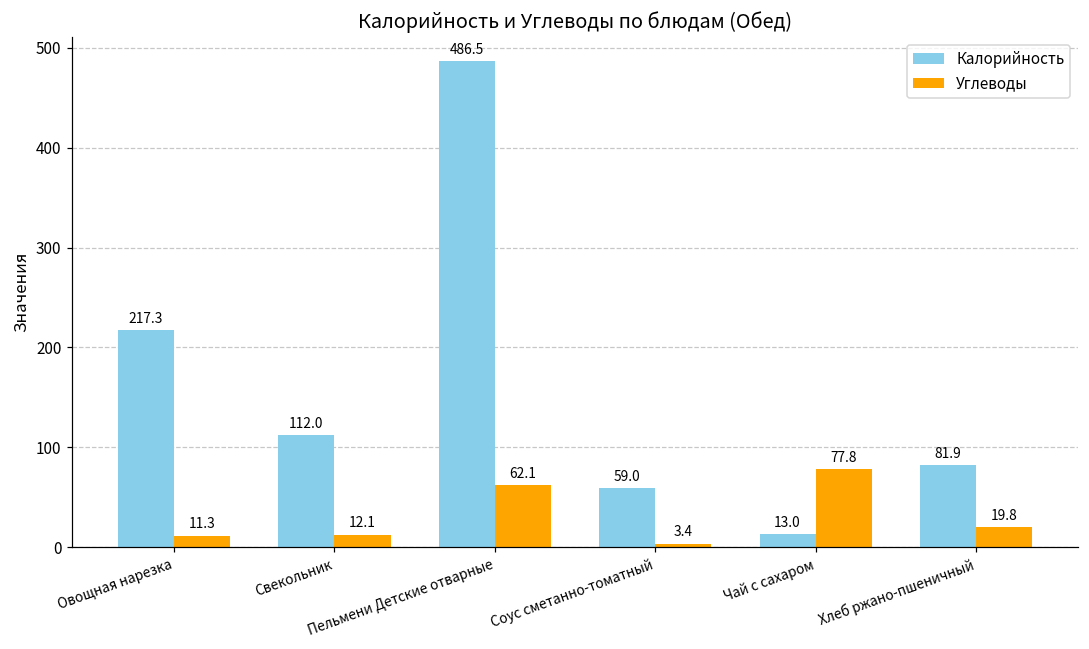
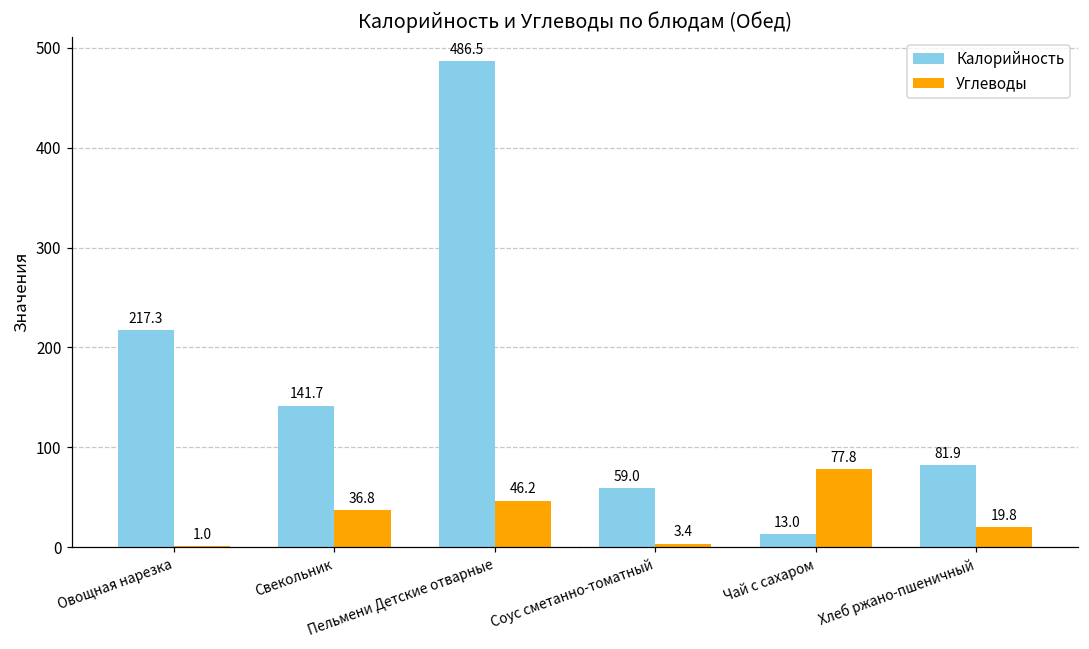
Углеводы, Овощная нарезка: 11.3 -> 1.0
Калорийность, Свекольник: 112.0 -> 141.7
Углеводы, Свекольник: 12.1 -> 36.8
Углеводы, Пельмени Детские отварные: 62.1 -> 46.2
